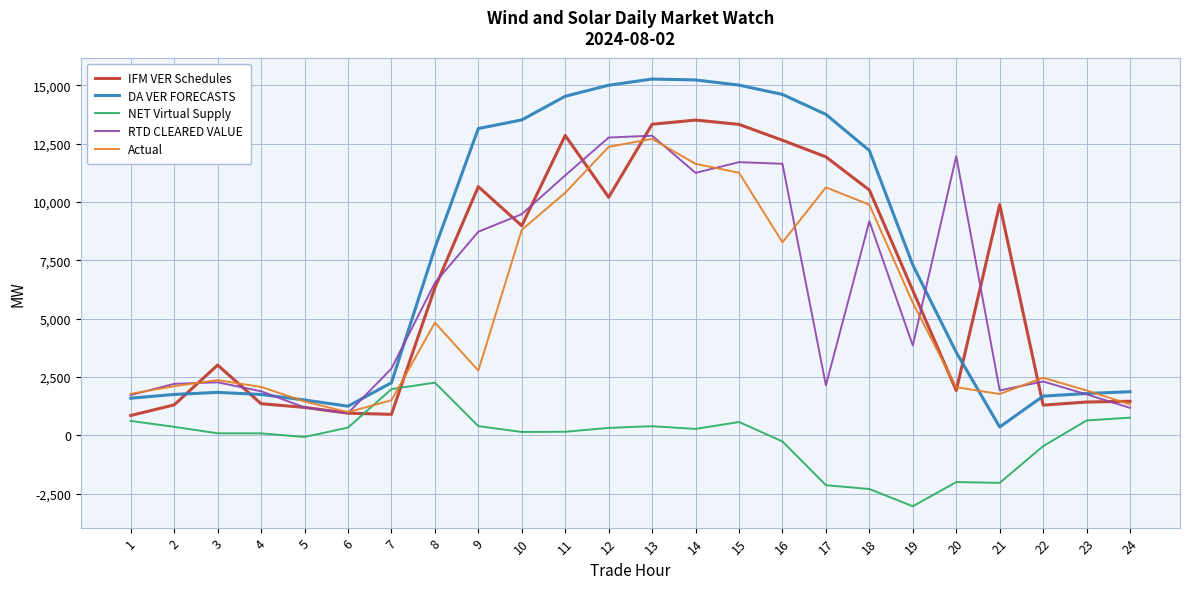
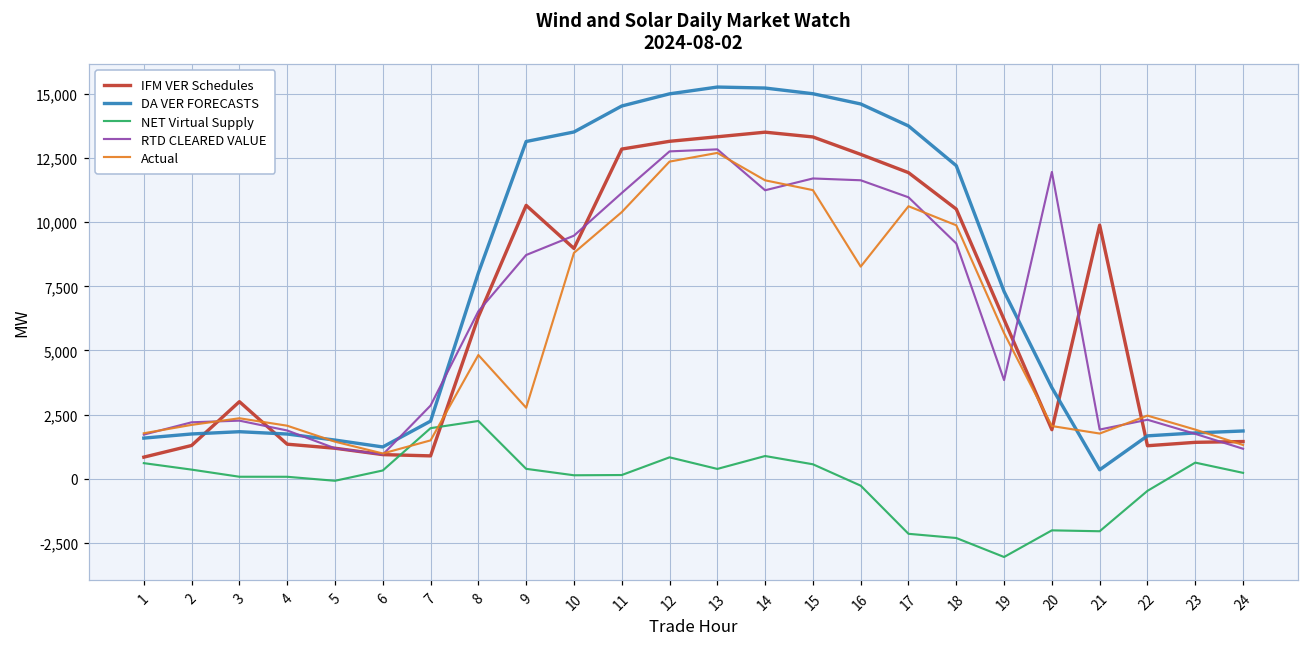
IFM VER Schedules, 12: 10,200 -> 13,200
NET Virtual Supply, 12: 300 -> 800
NET Virtual Supply, 14: 300 -> 900
RTD CLEARED VALUE, 17: 2,100 -> 11,000
NET Virtual Supply, 24: 800 -> 200
